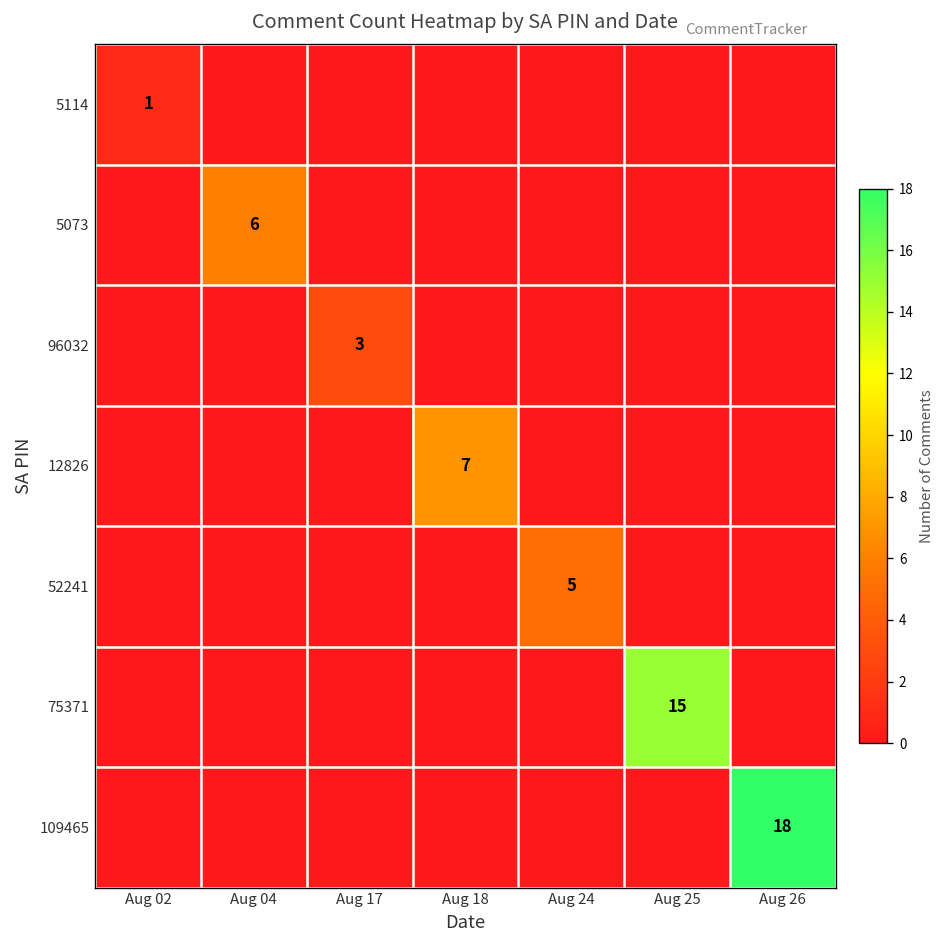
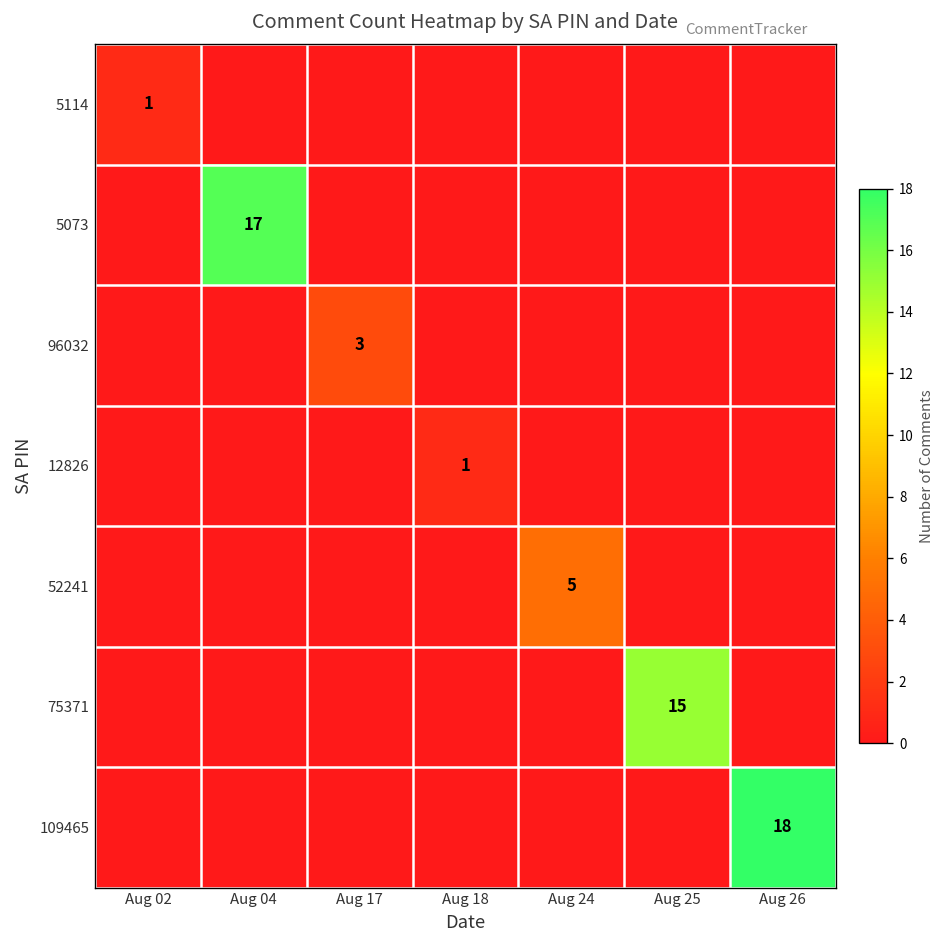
5073, Aug 04: 6 -> 17
12826, Aug 18: 7 -> 1
